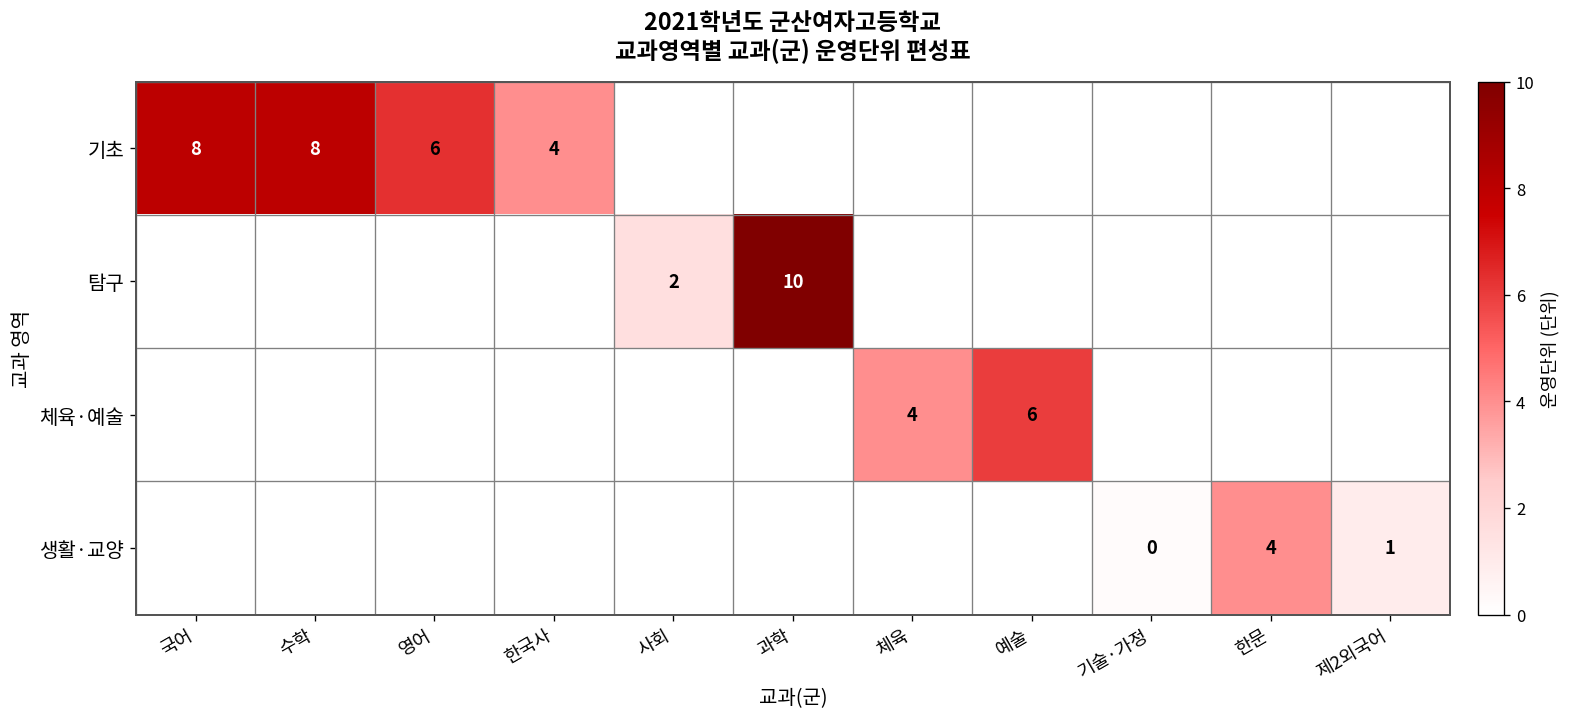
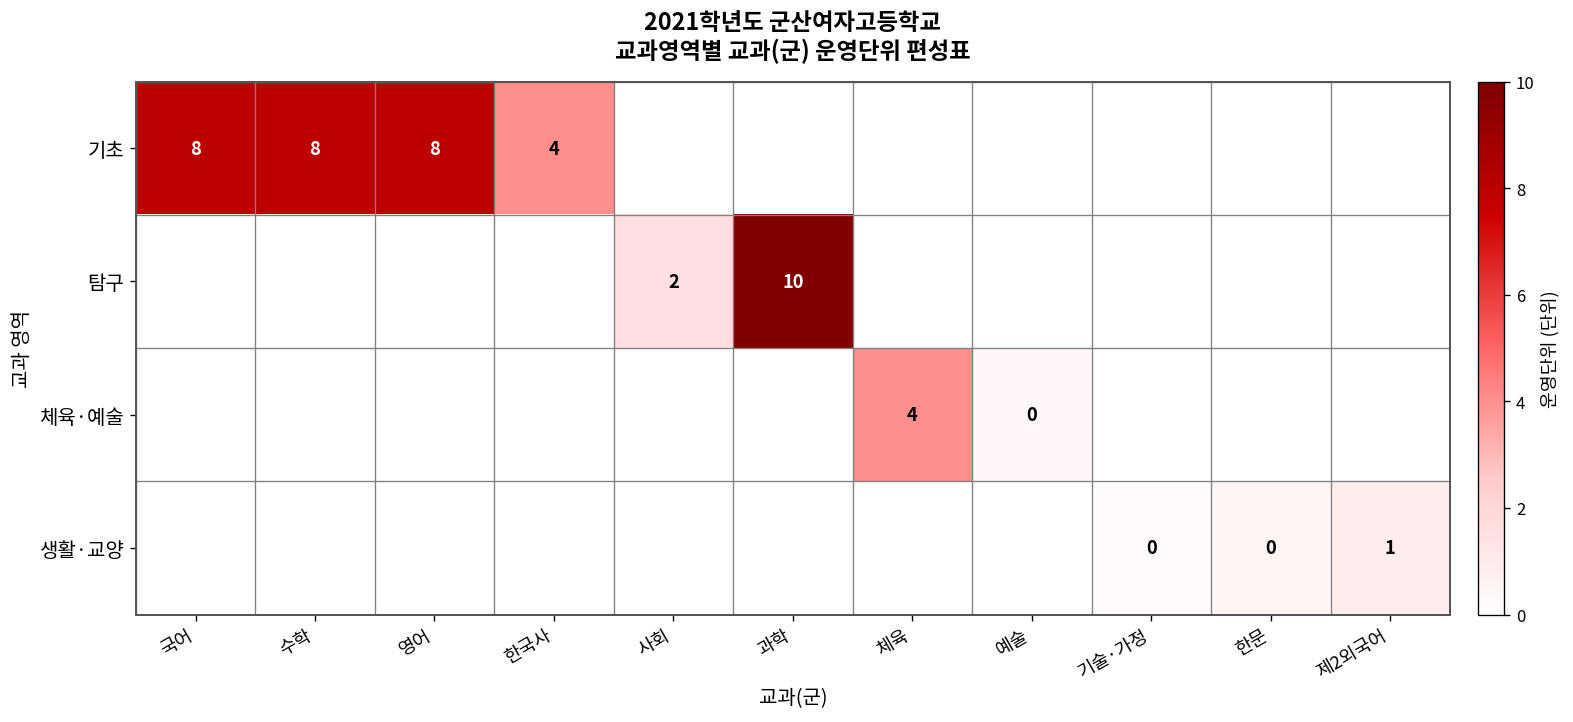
기초, 영어: 6 -> 8
체육·예술, 예술: 6 -> 0
생활·교양, 한문: 4 -> 0
